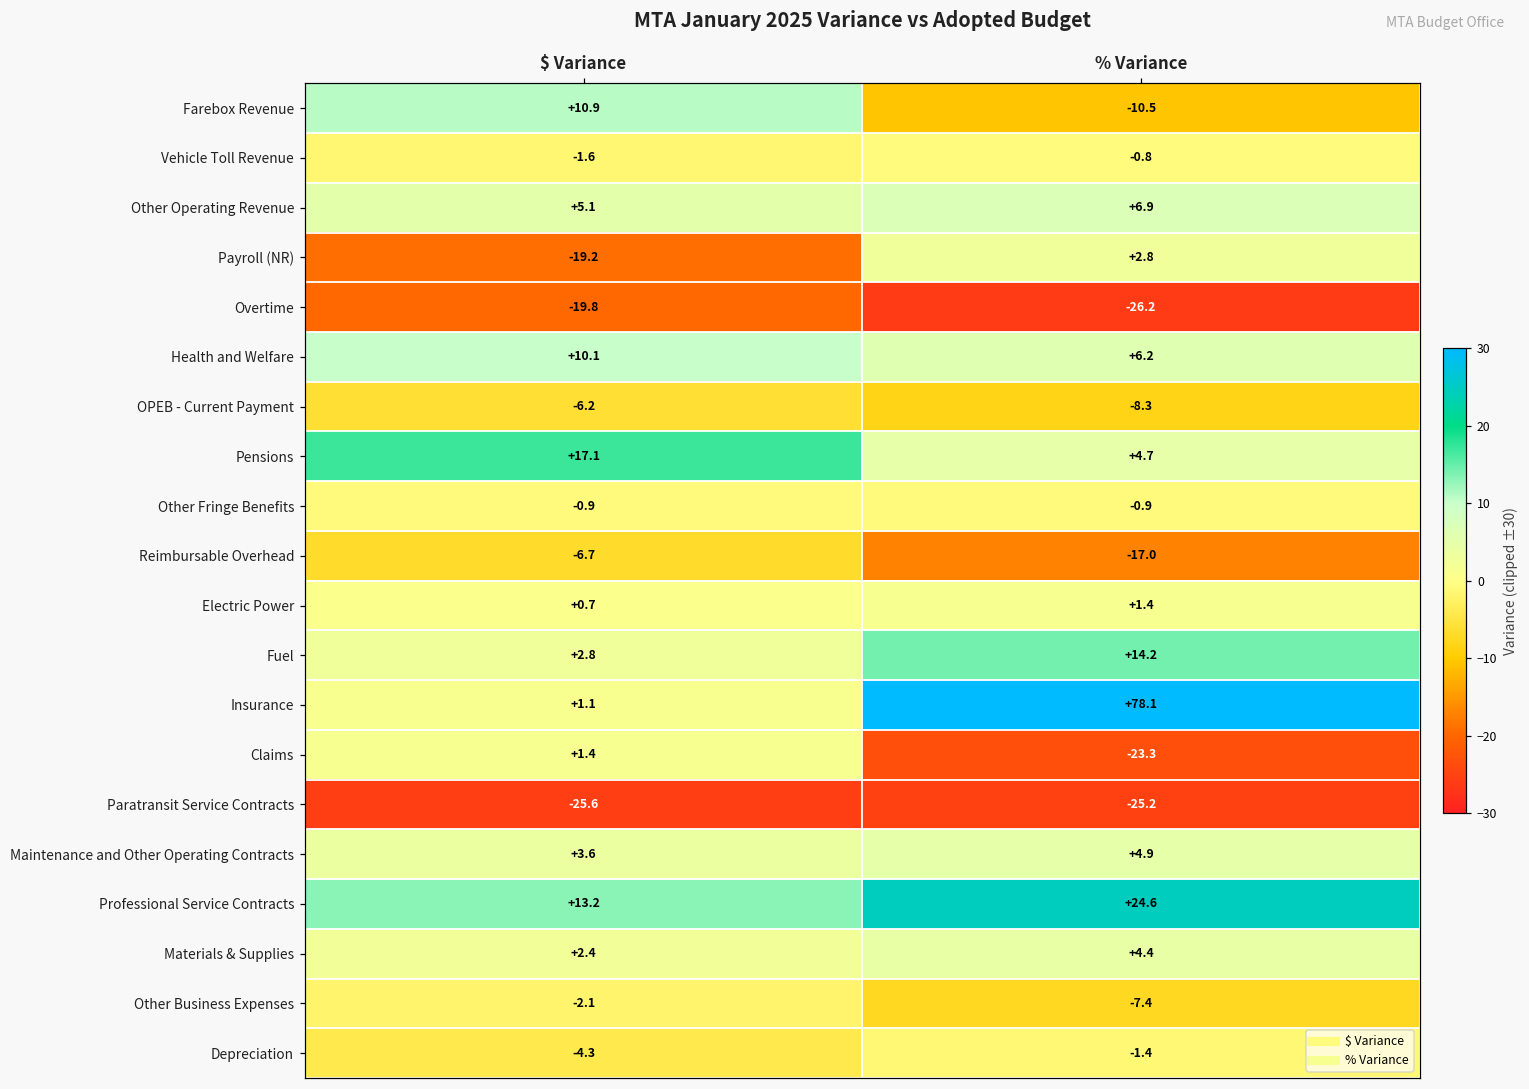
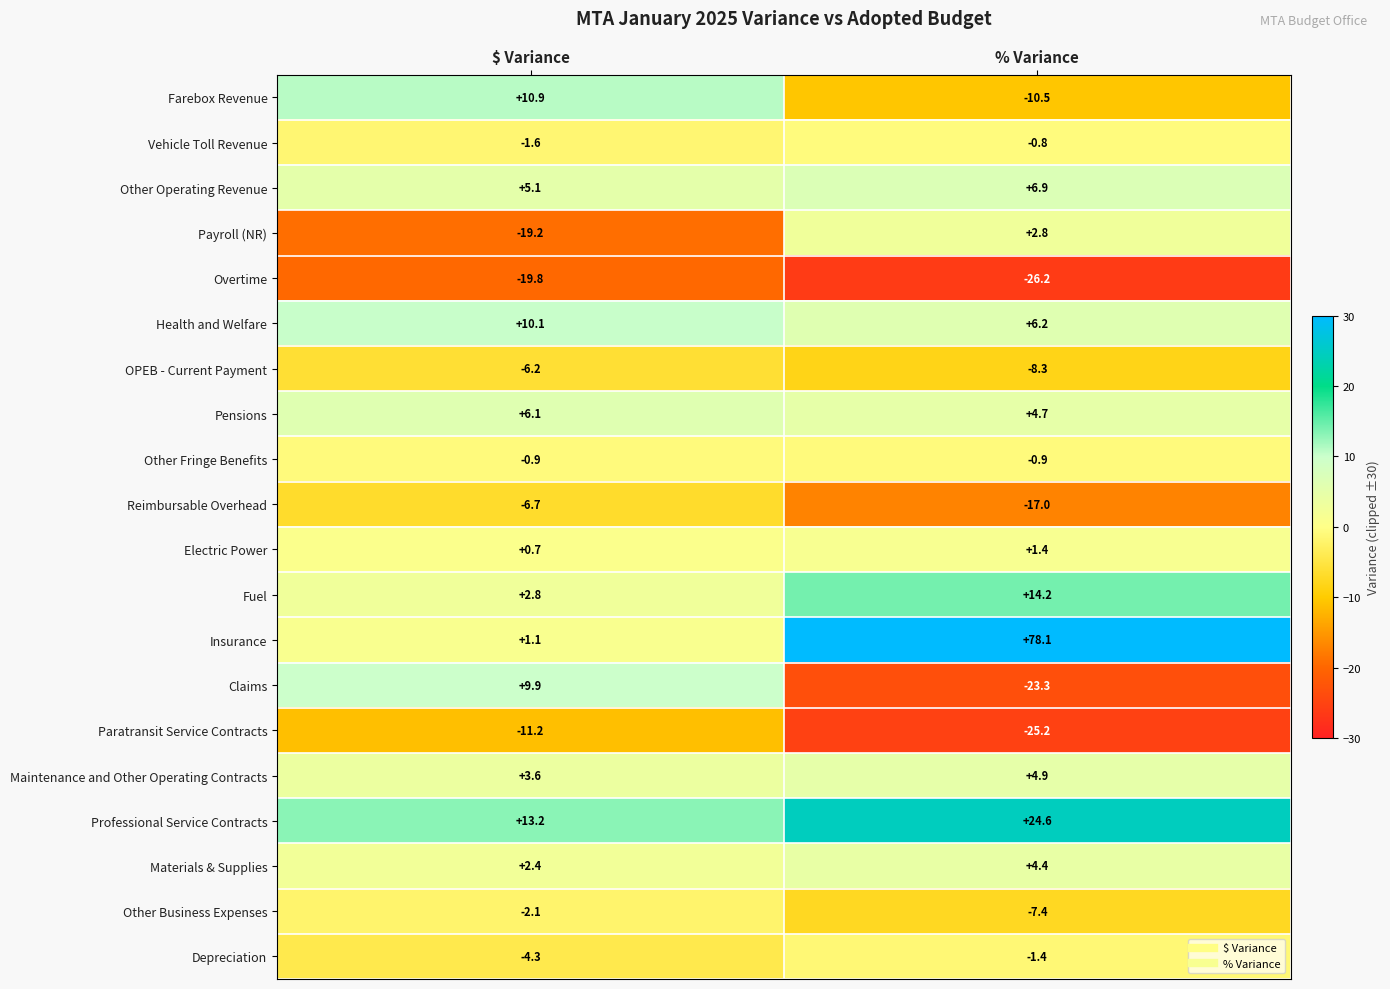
Pensions, $ Variance: +17.1 -> +6.1
Claims, $ Variance: +1.4 -> +9.9
Paratransit Service Contracts, $ Variance: -25.6 -> -11.2
